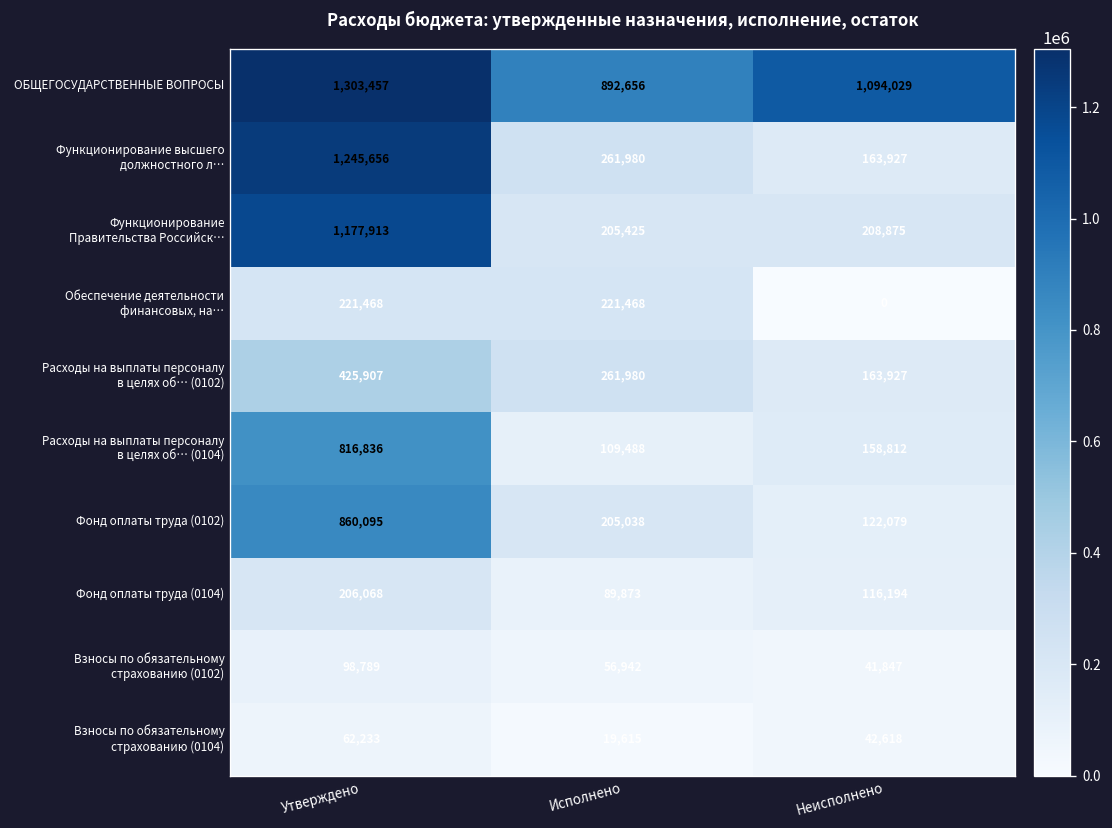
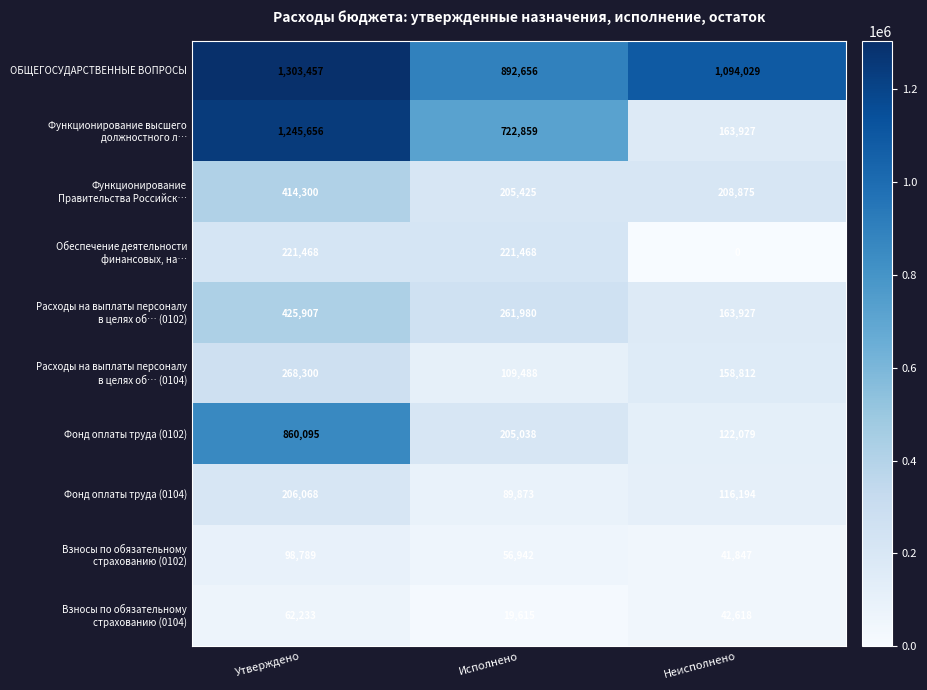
Функционирование высшего должностного л…, Исполнено: 261,980 -> 722,859
Функционирование Правительства Российск…, Утверждено: 1,177,913 -> 414,300
Расходы на выплаты персоналу в целях об… (0104), Утверждено: 816,836 -> 268,300
